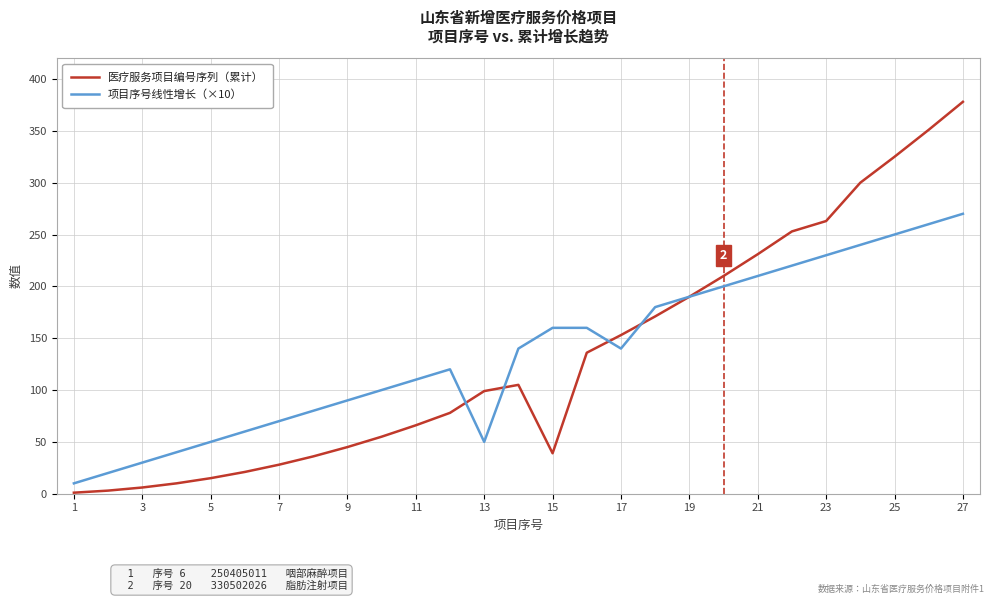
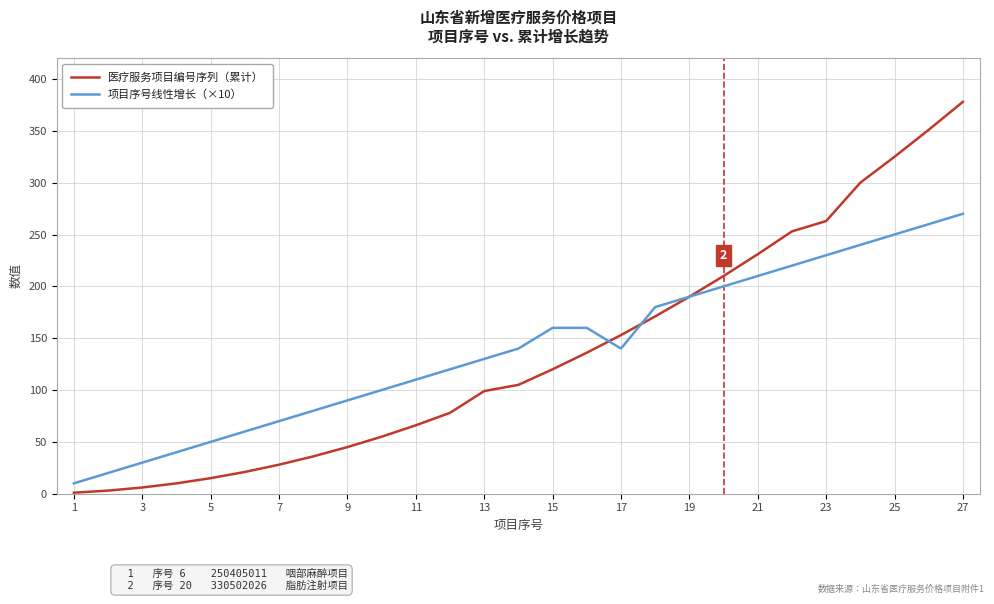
项目序号线性增长（×10）, 13: 50 -> 130
医疗服务项目编号序列（累计）, 15: 39 -> 120
